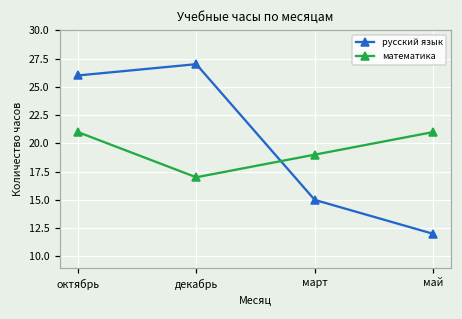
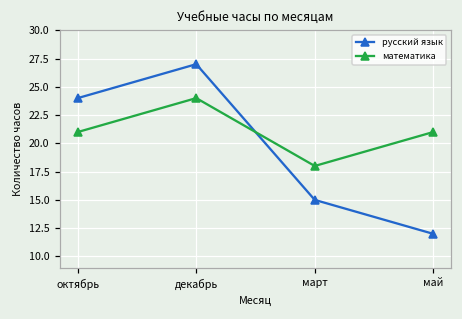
русский язык, октябрь: 26 -> 24
математика, декабрь: 17 -> 24
математика, март: 19 -> 18
